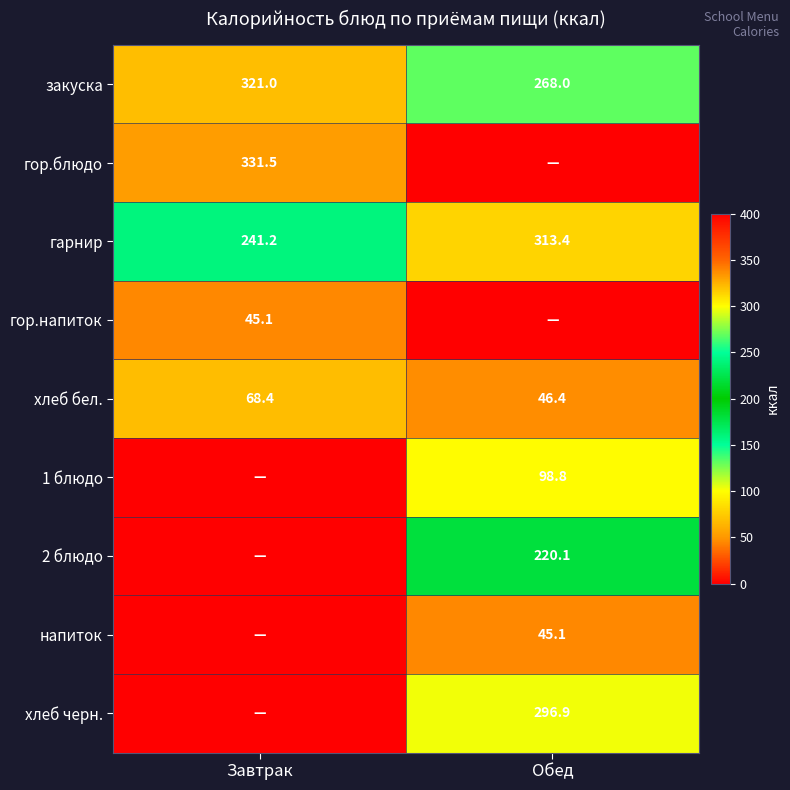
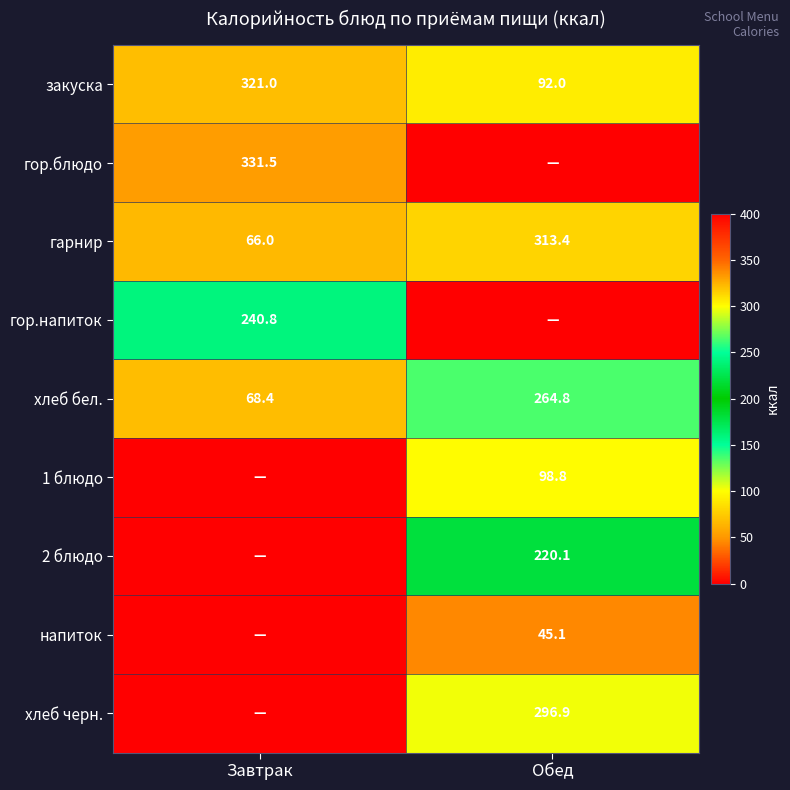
закуска, Обед: 268.0 -> 92.0
гарнир, Завтрак: 241.2 -> 66.0
гор.напиток, Завтрак: 45.1 -> 240.8
хлеб бел., Обед: 46.4 -> 264.8
